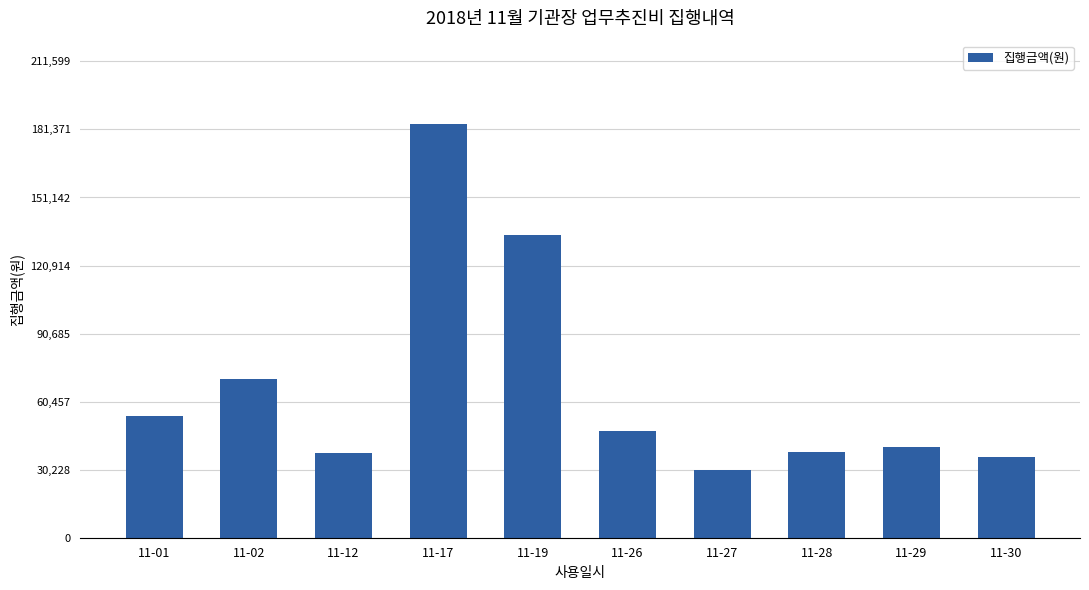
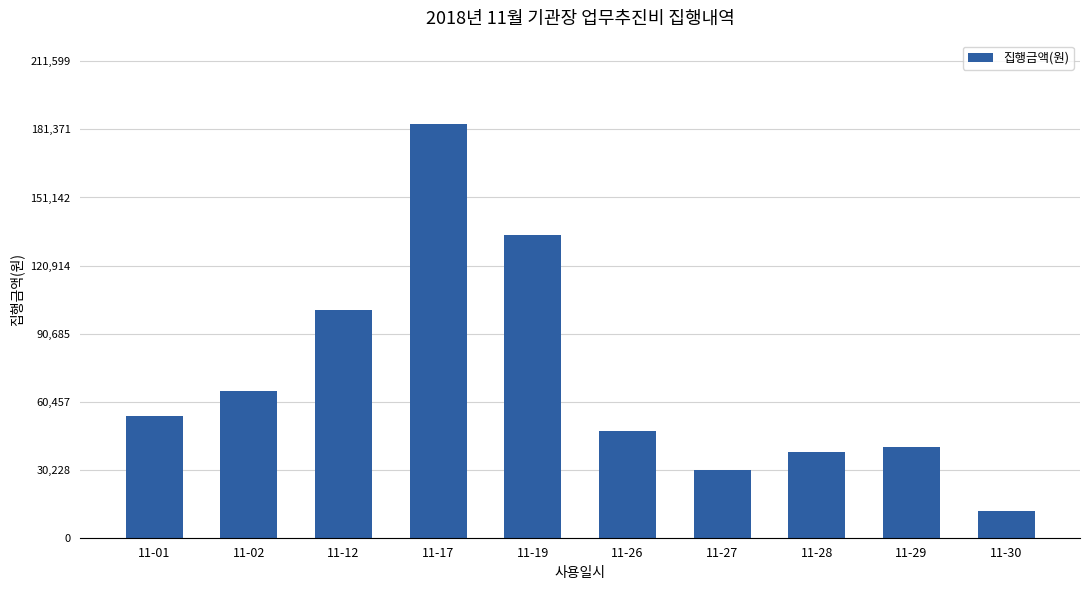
11-02: 71,000 -> 65,000
11-12: 38,000 -> 101,000
11-30: 36,000 -> 12,000
